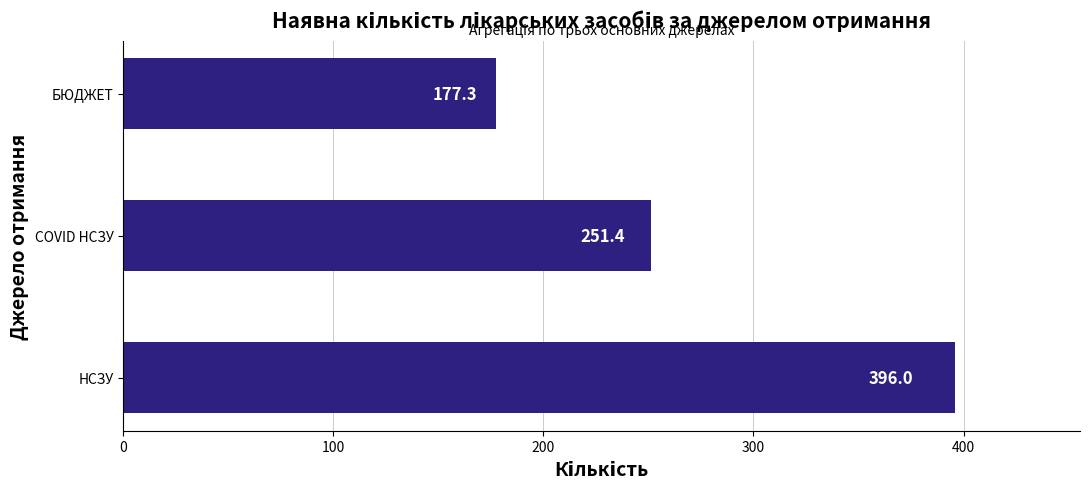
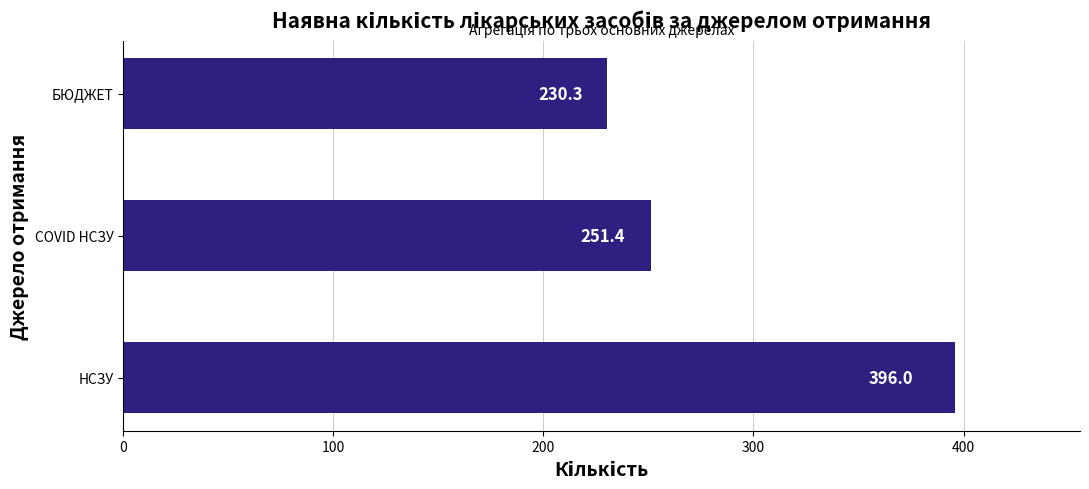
БЮДЖЕТ: 177.3 -> 230.3
